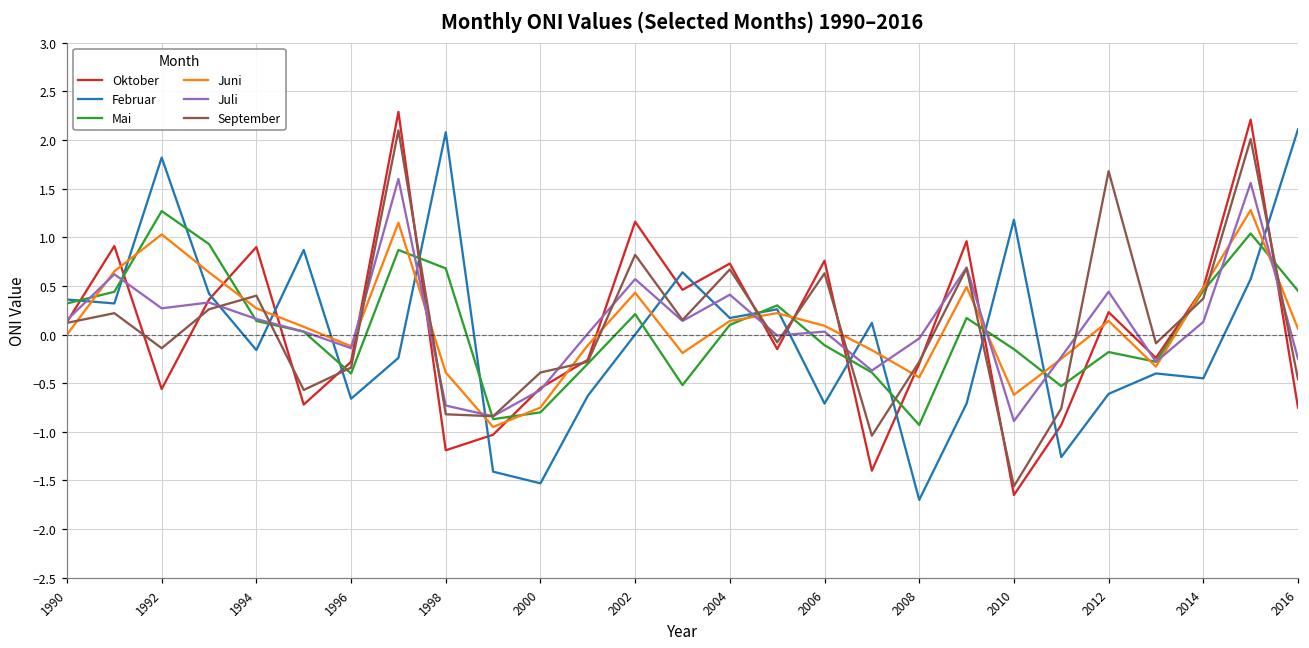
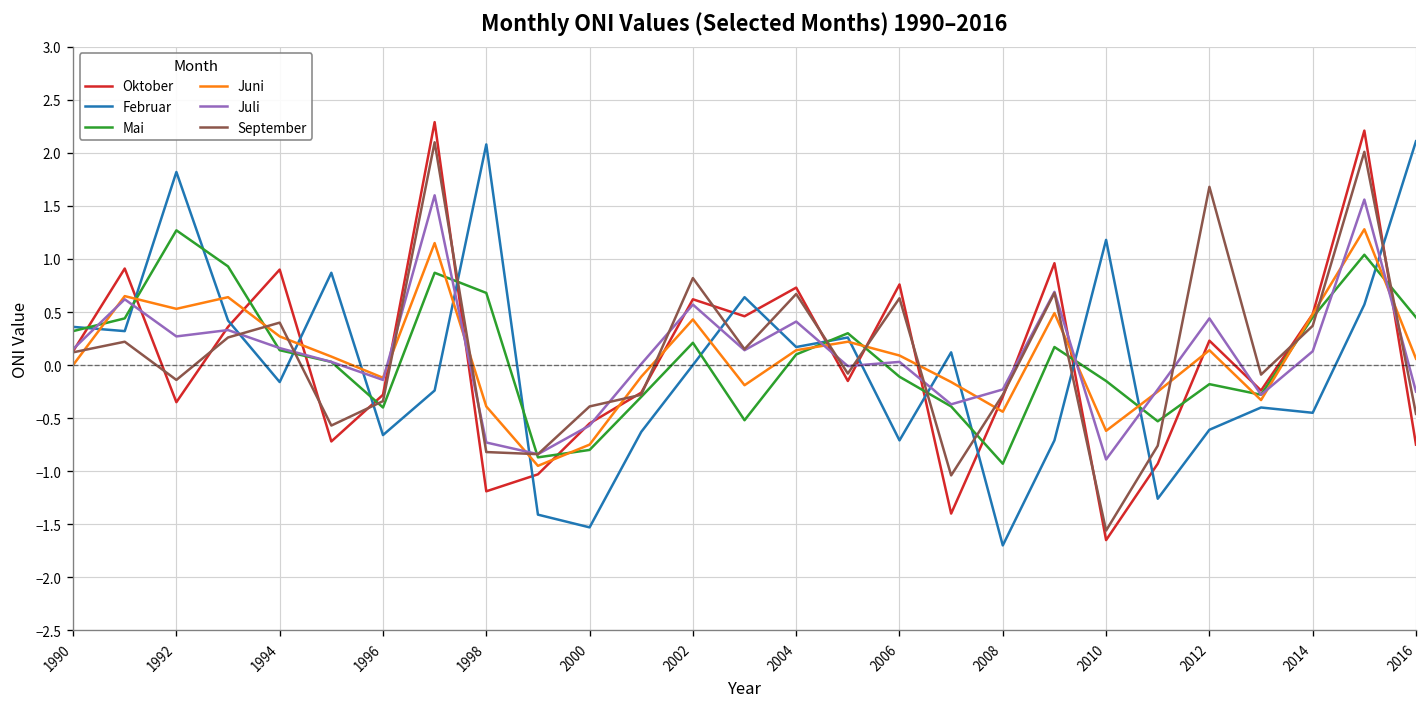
Oktober, 1992: -0.6 -> -0.4
Juni, 1992: 1.0 -> 0.5
Oktober, 2002: 1.2 -> 0.6
Juli, 2008: 0.0 -> -0.2
